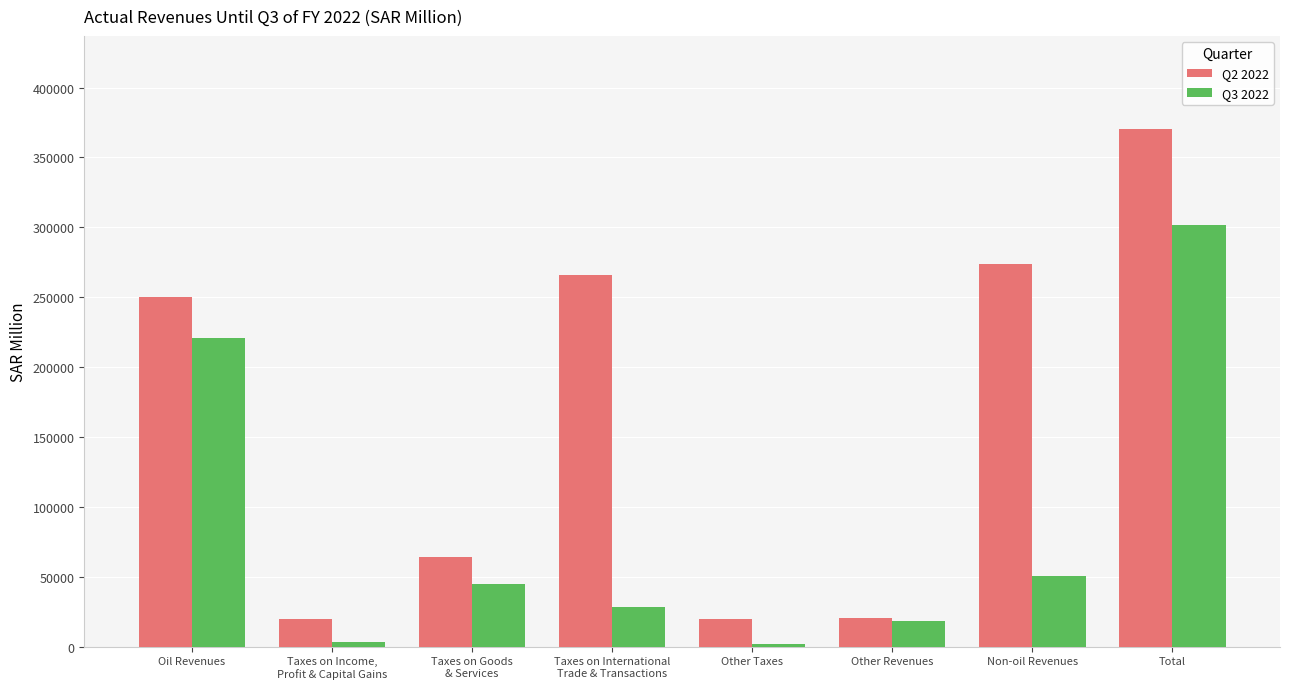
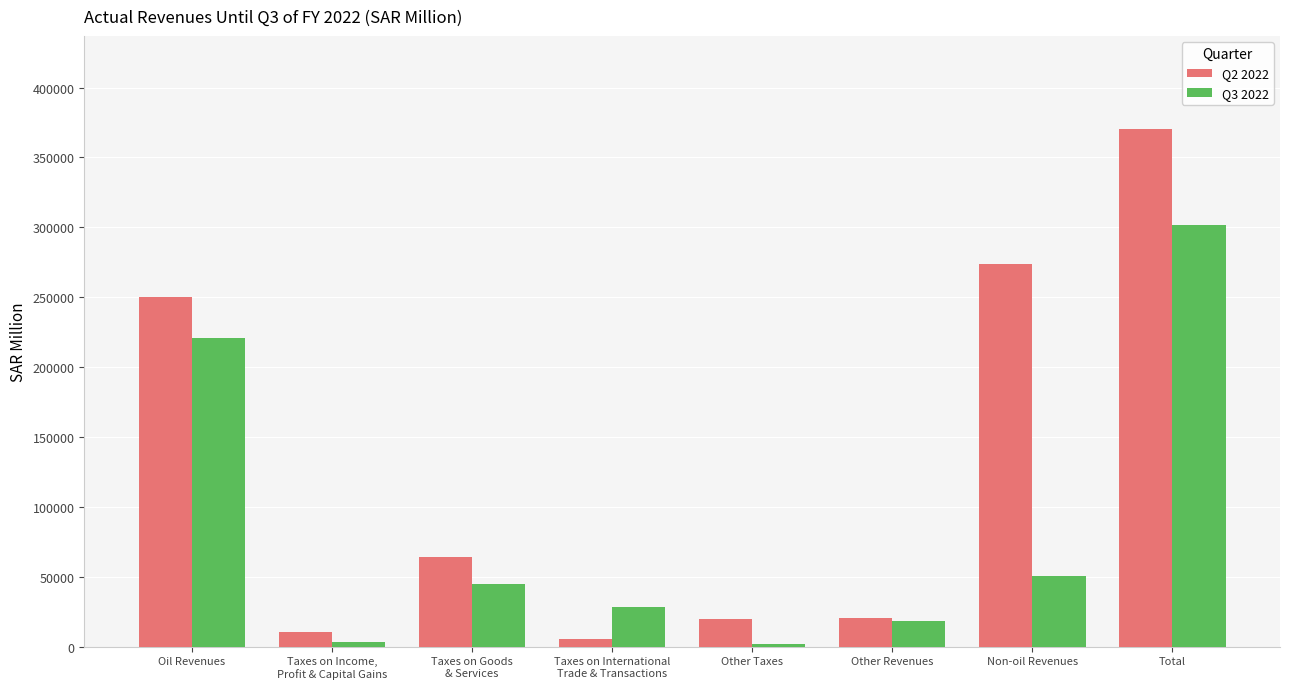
Q2 2022, Taxes on Income, Profit & Capital Gains: 20000 -> 10000
Q2 2022, Taxes on International Trade & Transactions: 266000 -> 5000
